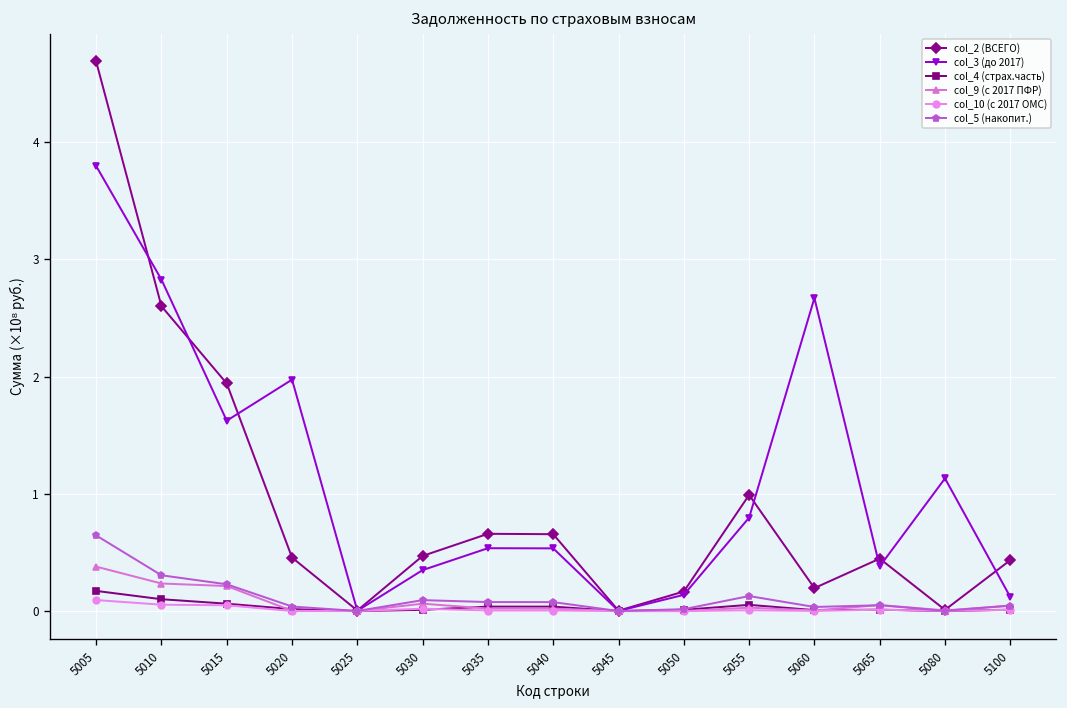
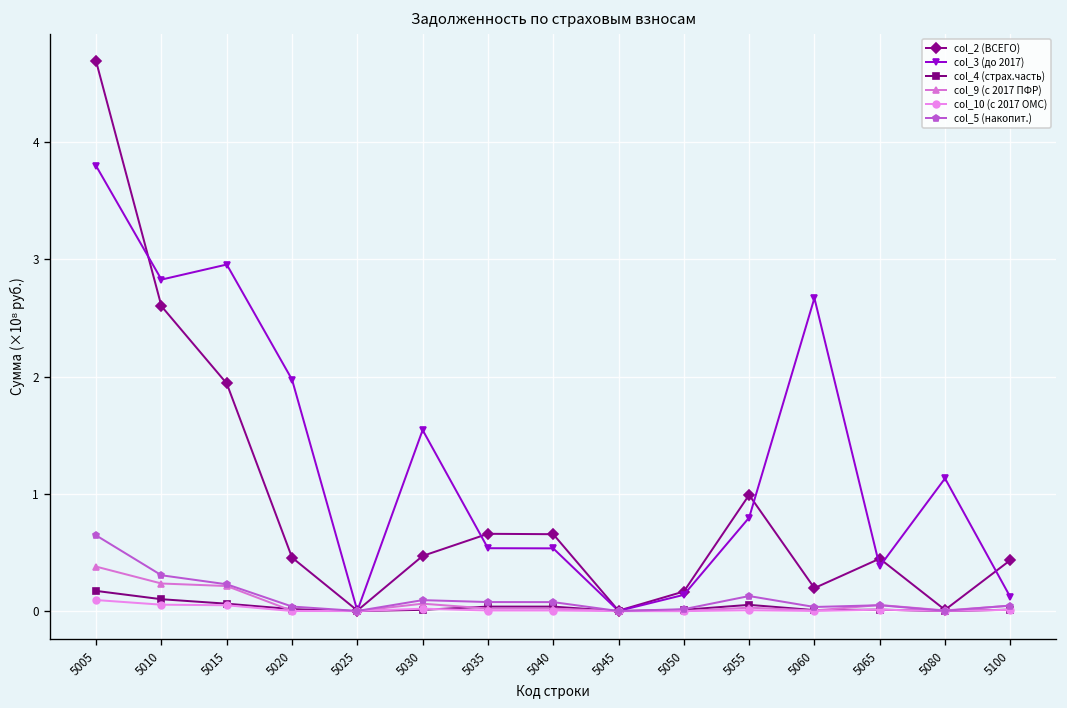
col_3 (до 2017), 5015: 1.6 -> 3.0
col_3 (до 2017), 5030: 0.3 -> 1.5
